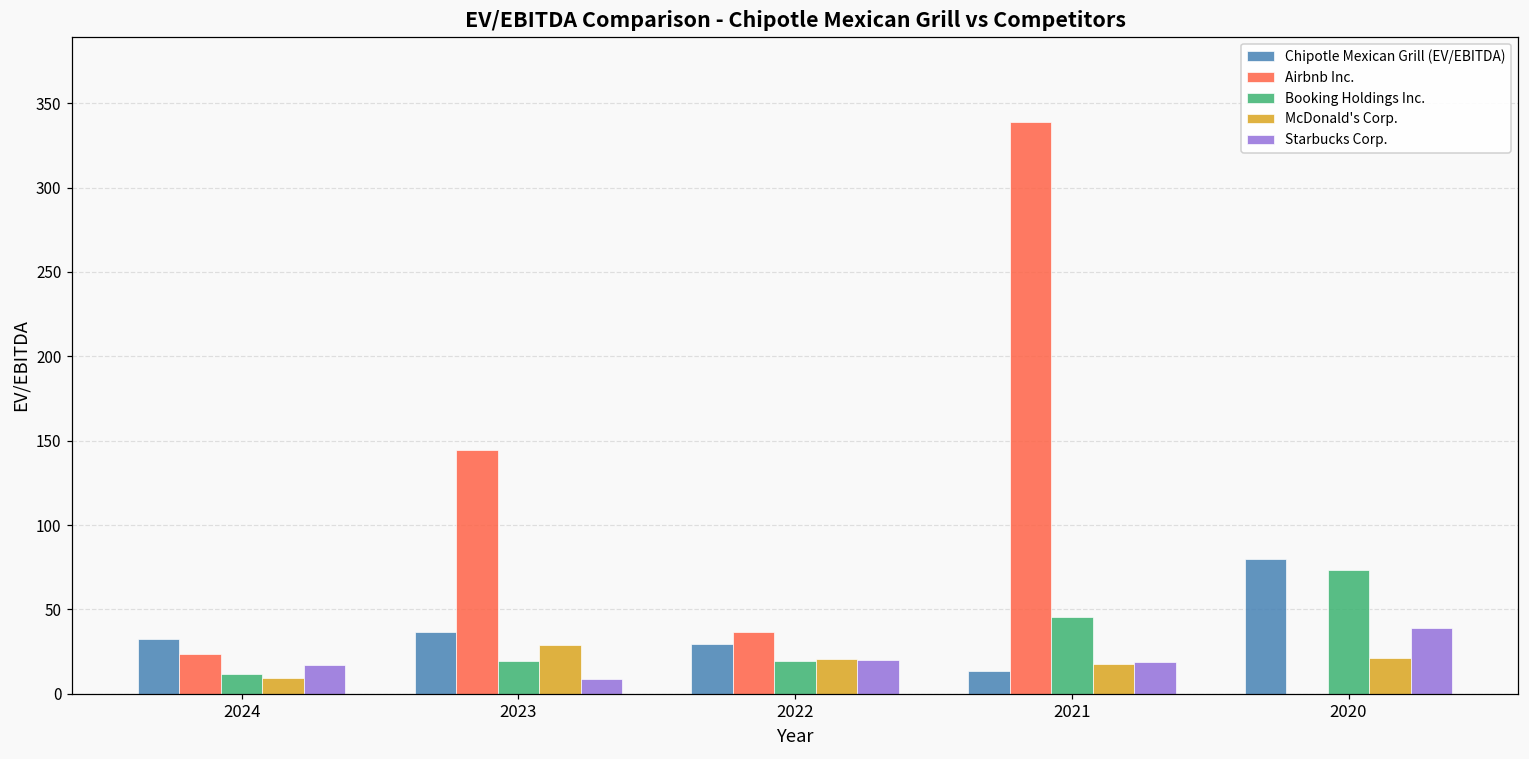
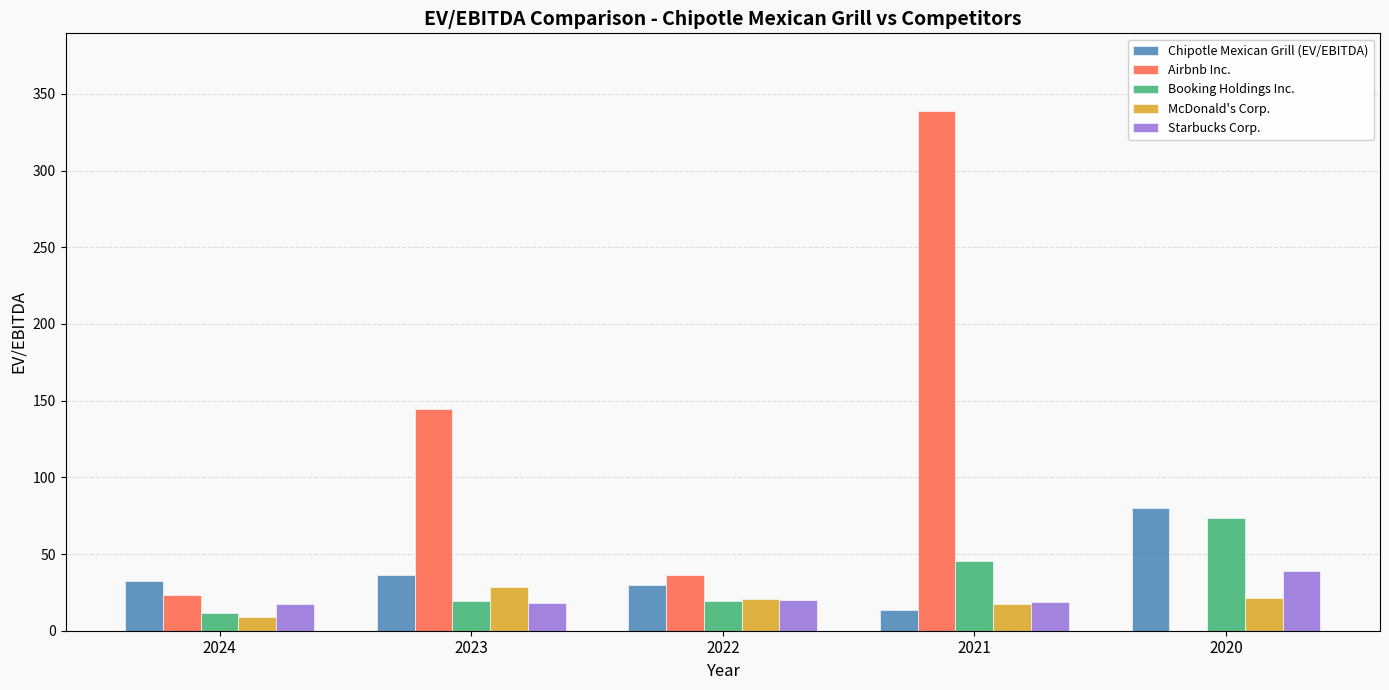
Starbucks Corp., 2023: 9 -> 18
